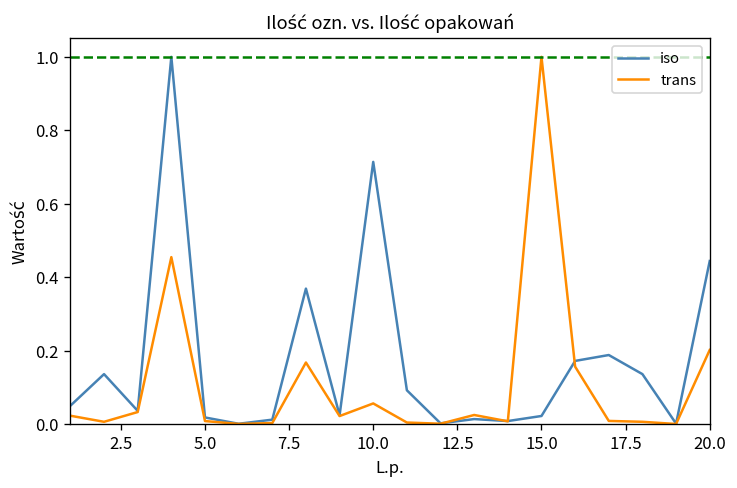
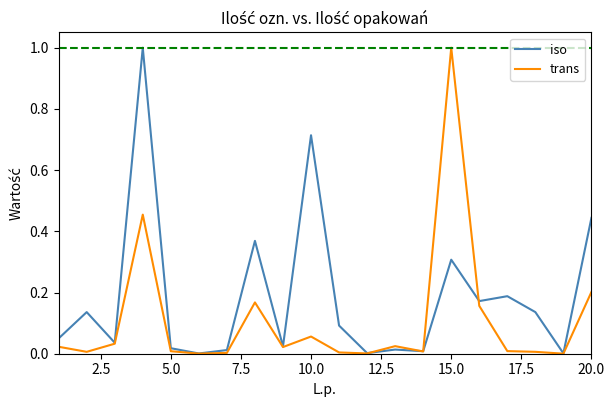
iso, 15.0: 0.02 -> 0.31
